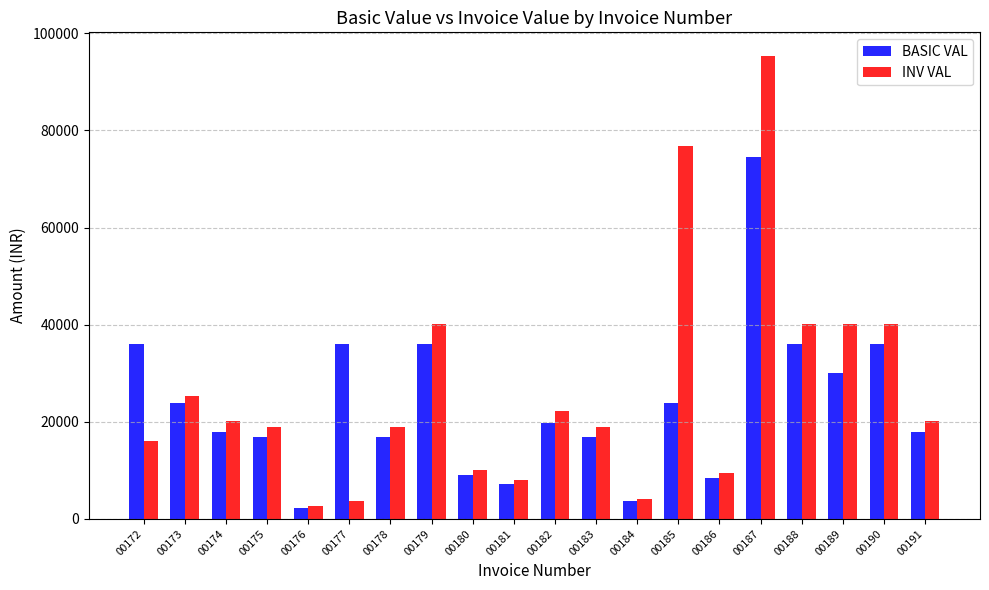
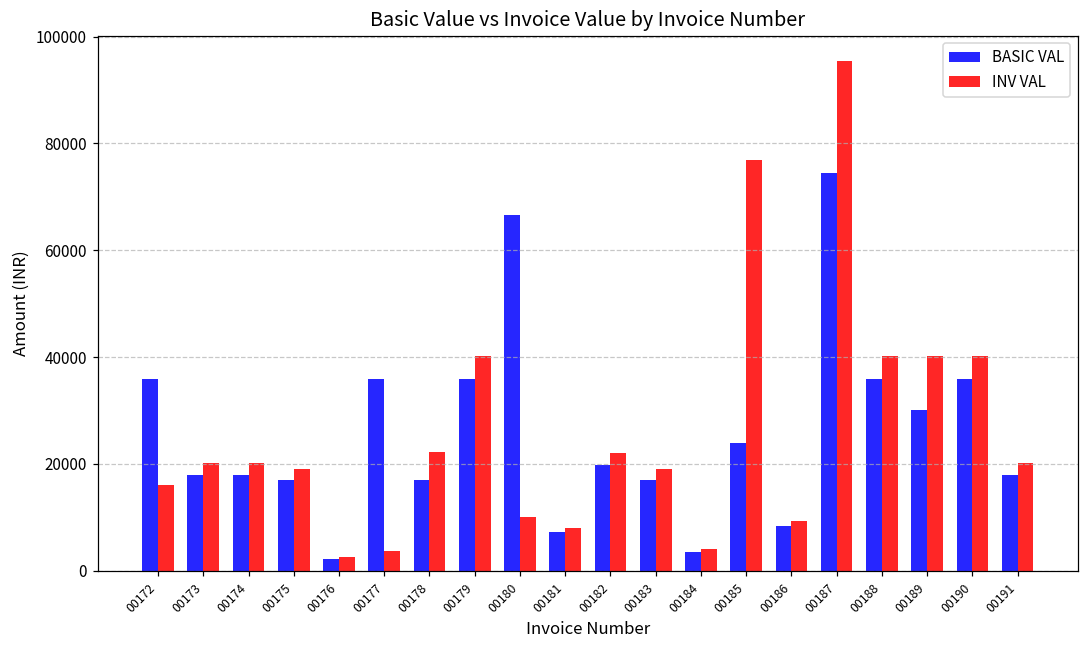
BASIC VAL, 00173: 24000 -> 18000
INV VAL, 00173: 25000 -> 20000
INV VAL, 00178: 19000 -> 22000
BASIC VAL, 00180: 9000 -> 67000
